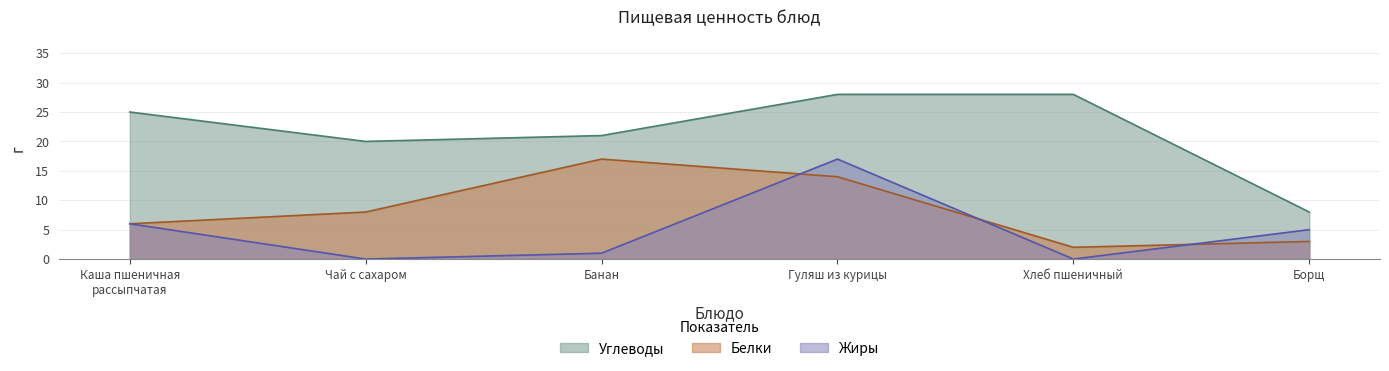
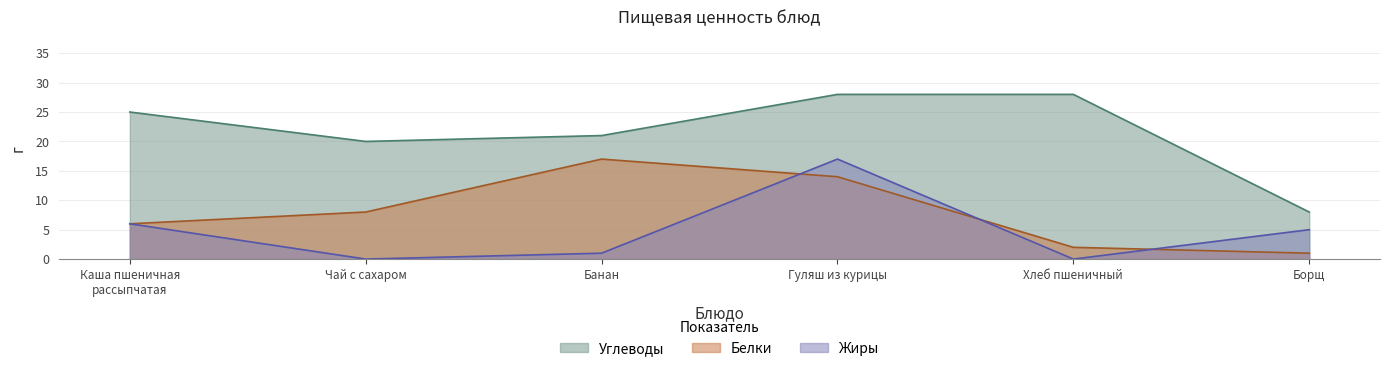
Белки, Борщ: 3 -> 1
